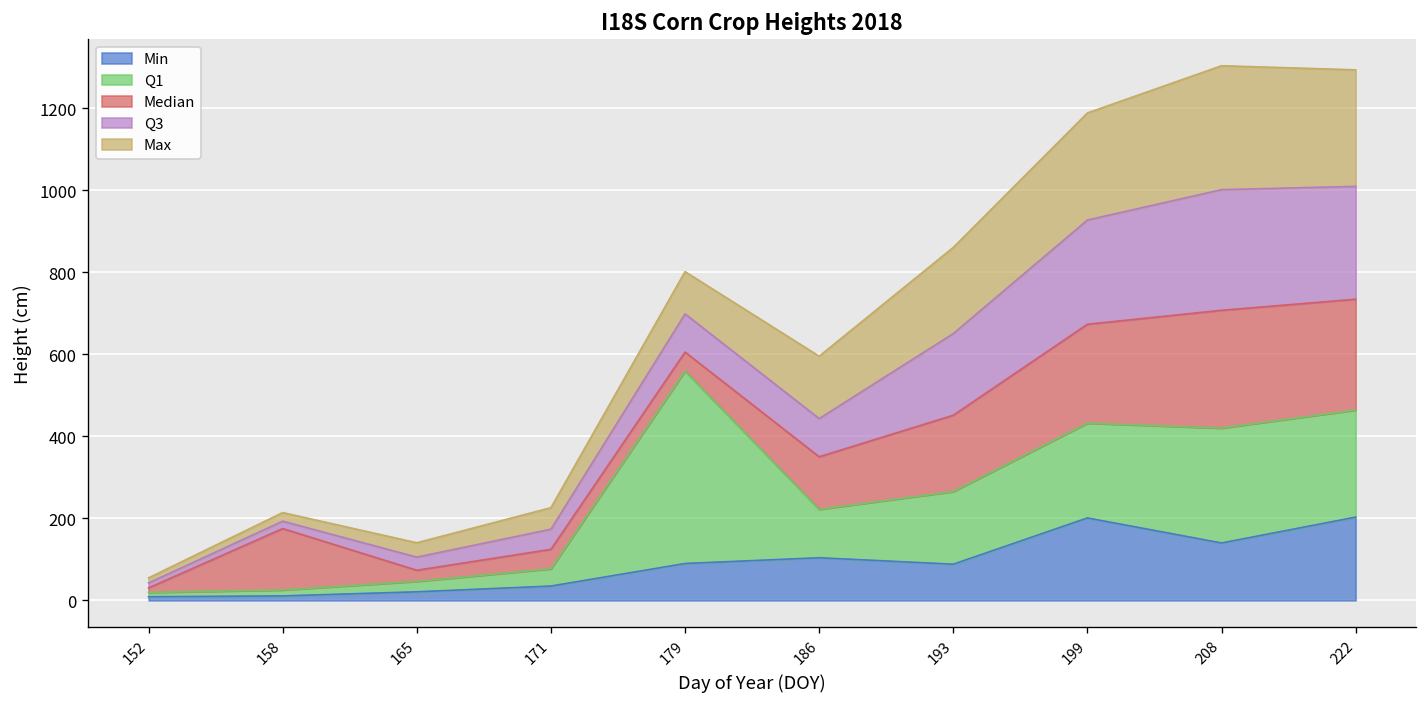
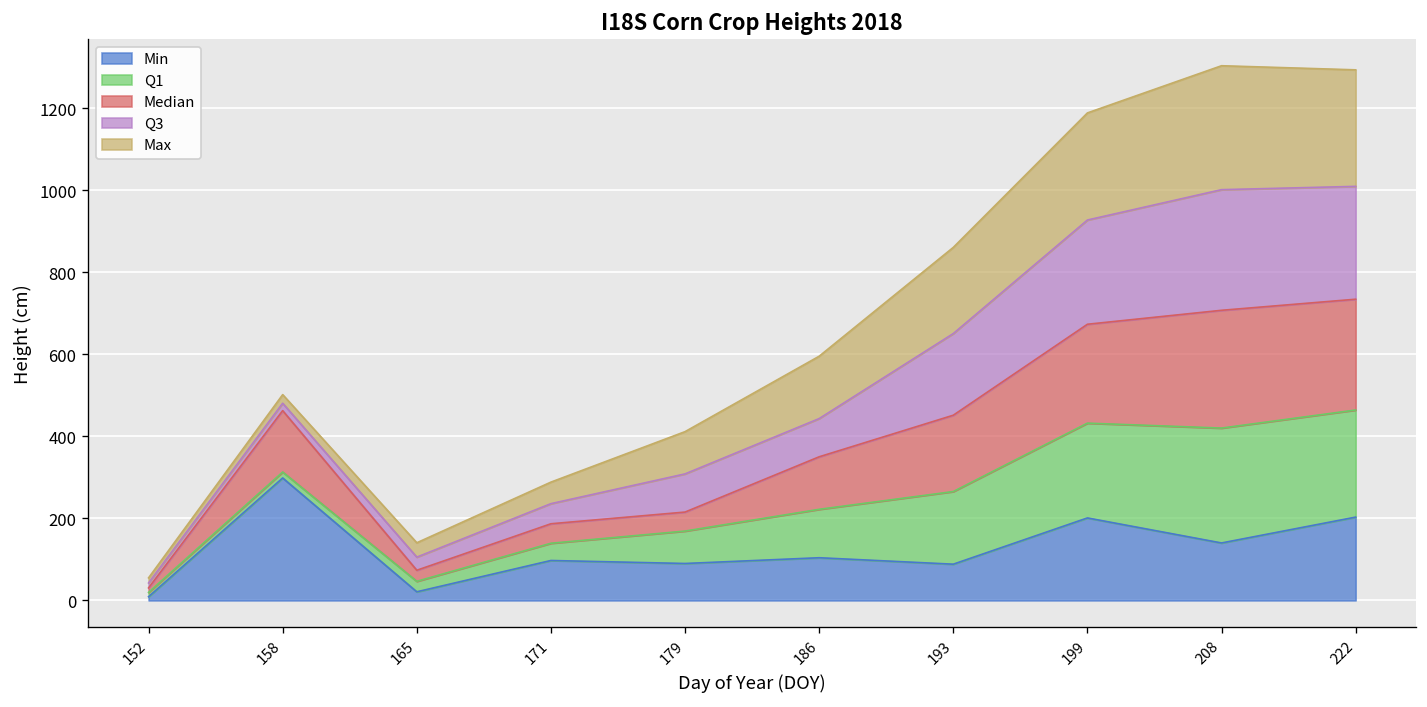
Min, 158: 10 -> 300
Min, 171: 40 -> 100
Q1, 179: 470 -> 80
